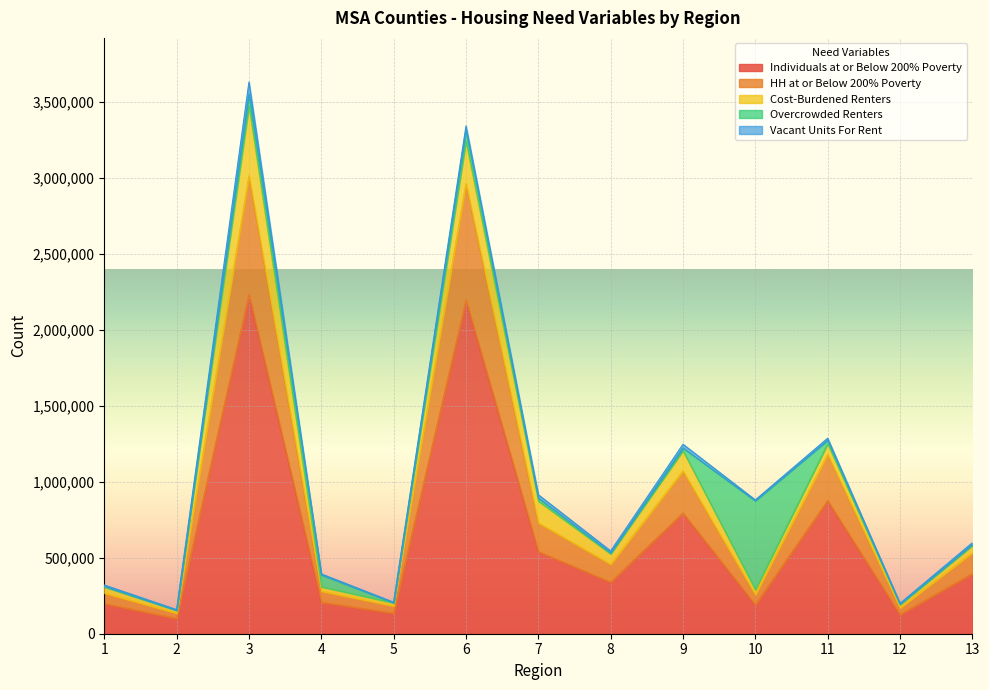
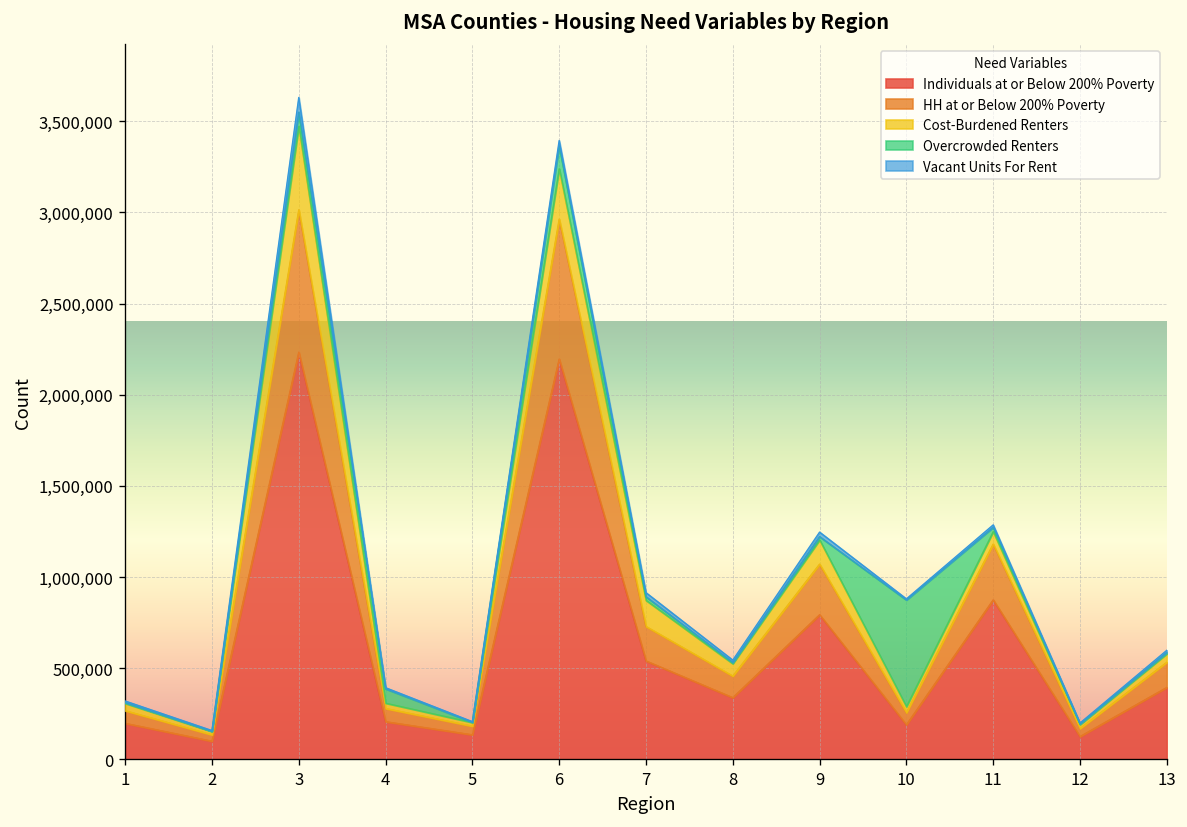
Overcrowded Renters, 6: 70,000 -> 130,000
